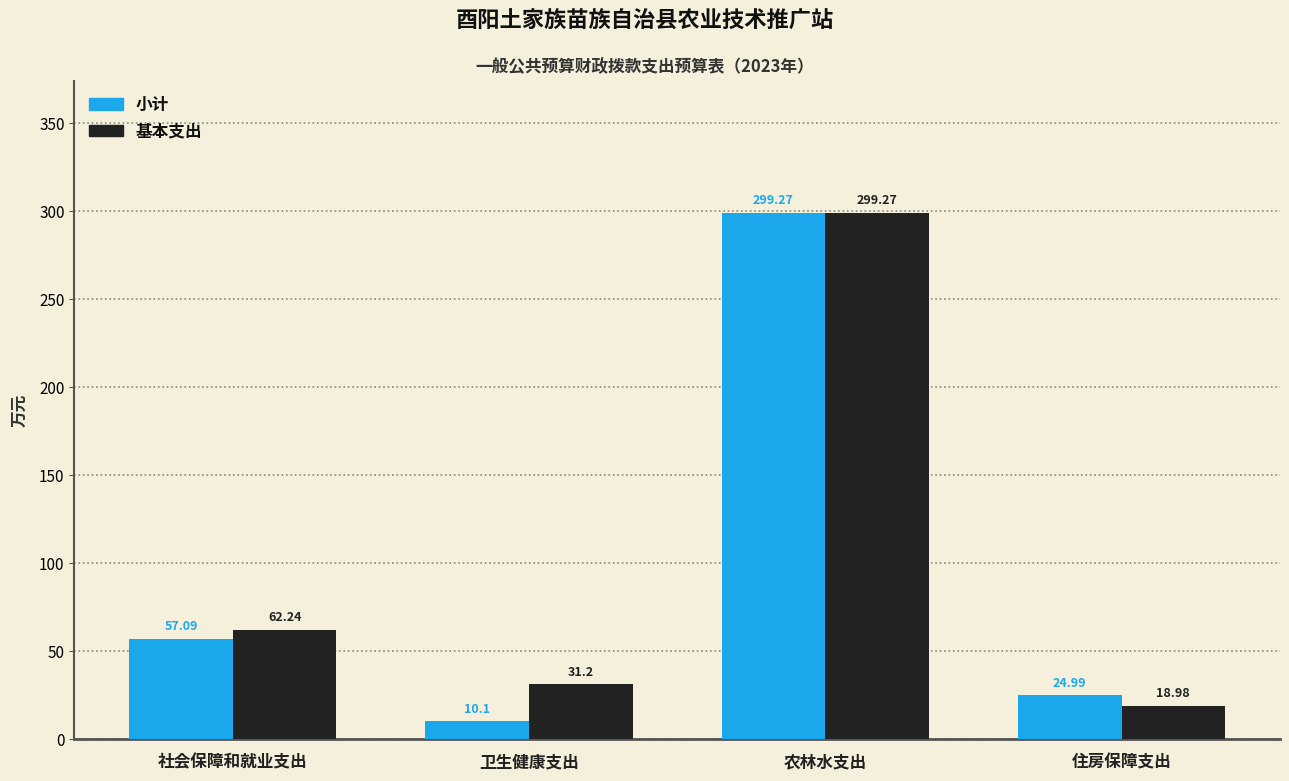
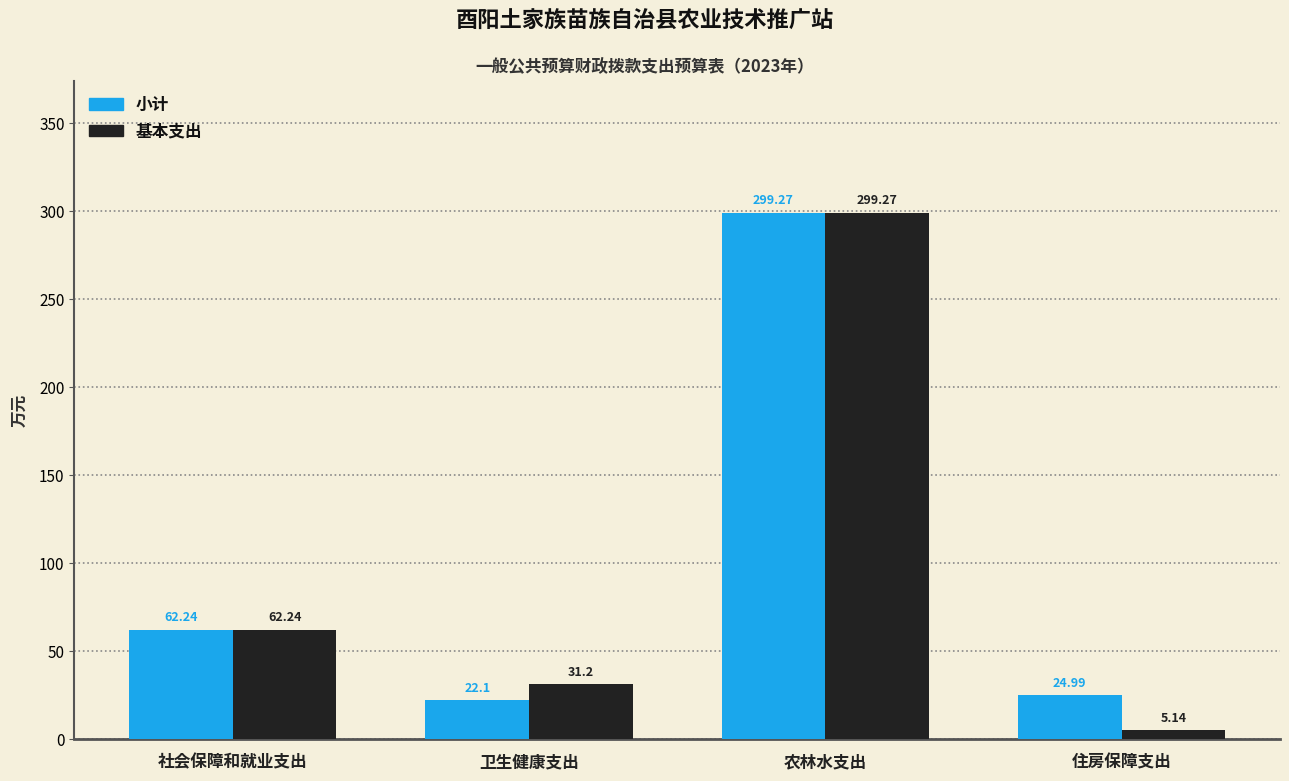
小计, 社会保障和就业支出: 57.09 -> 62.24
小计, 卫生健康支出: 10.1 -> 22.1
基本支出, 住房保障支出: 18.98 -> 5.14
